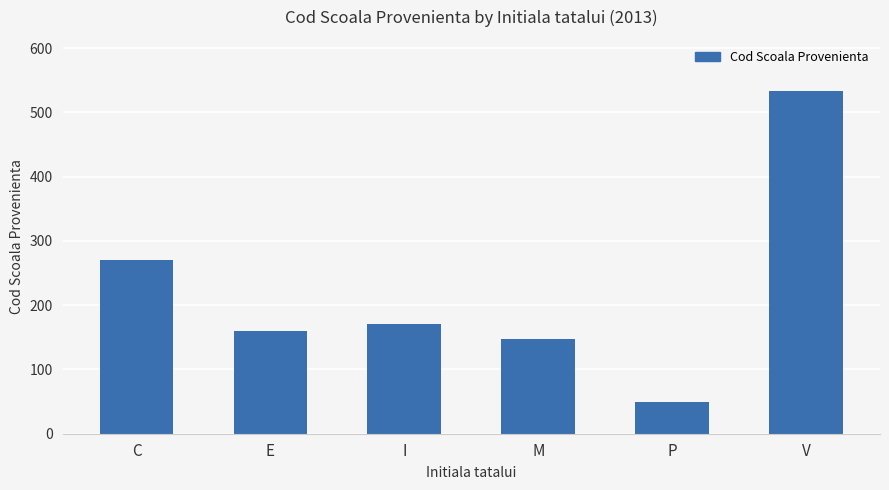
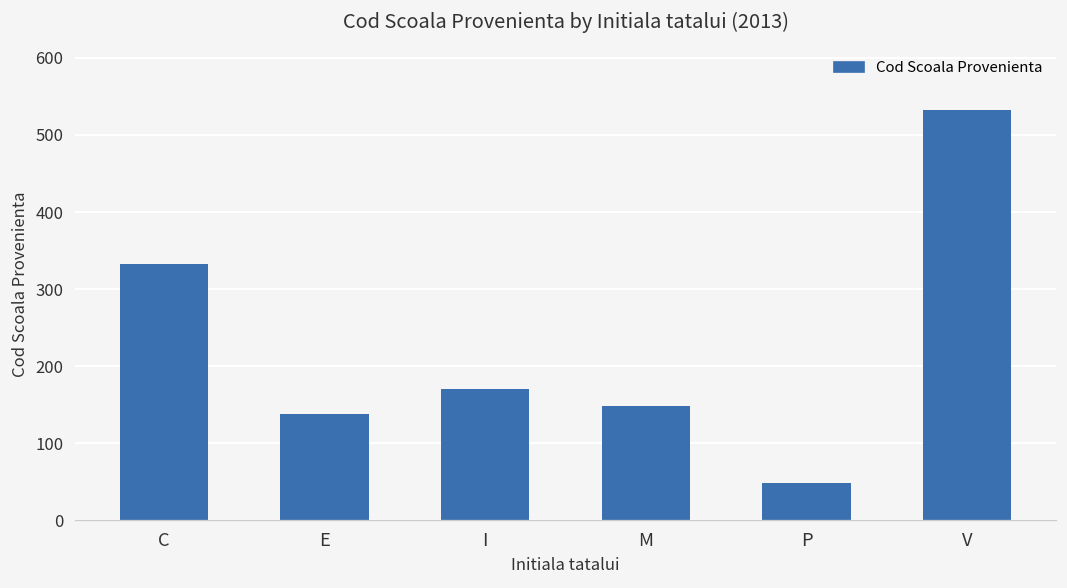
C: 270 -> 330
E: 160 -> 140
